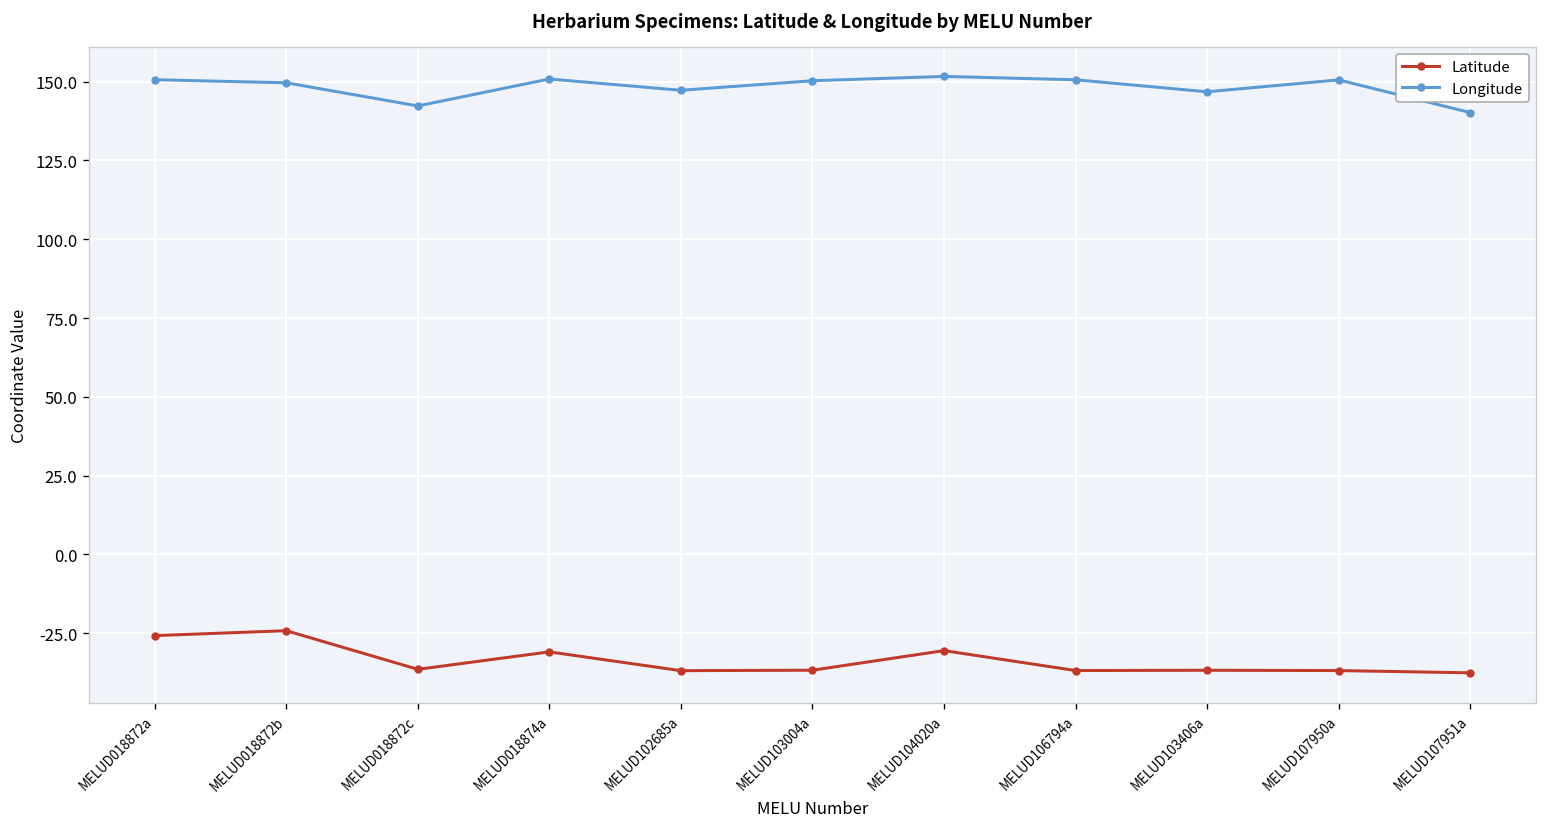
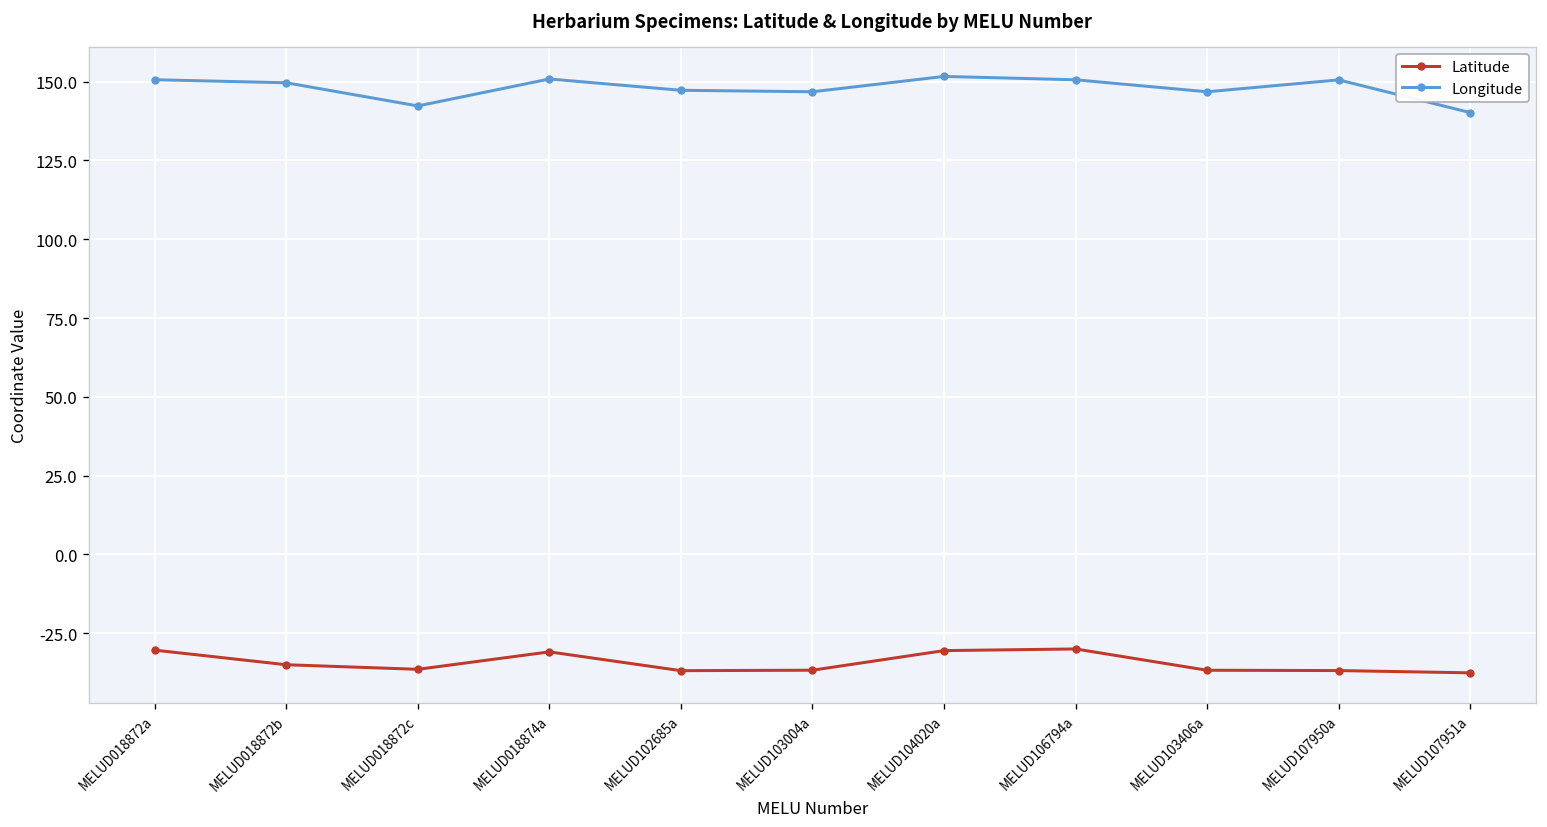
Latitude, MELUD018872a: -26 -> -30
Latitude, MELUD018872b: -24 -> -35
Longitude, MELUD103004a: 150 -> 147
Latitude, MELUD106794a: -37 -> -30
